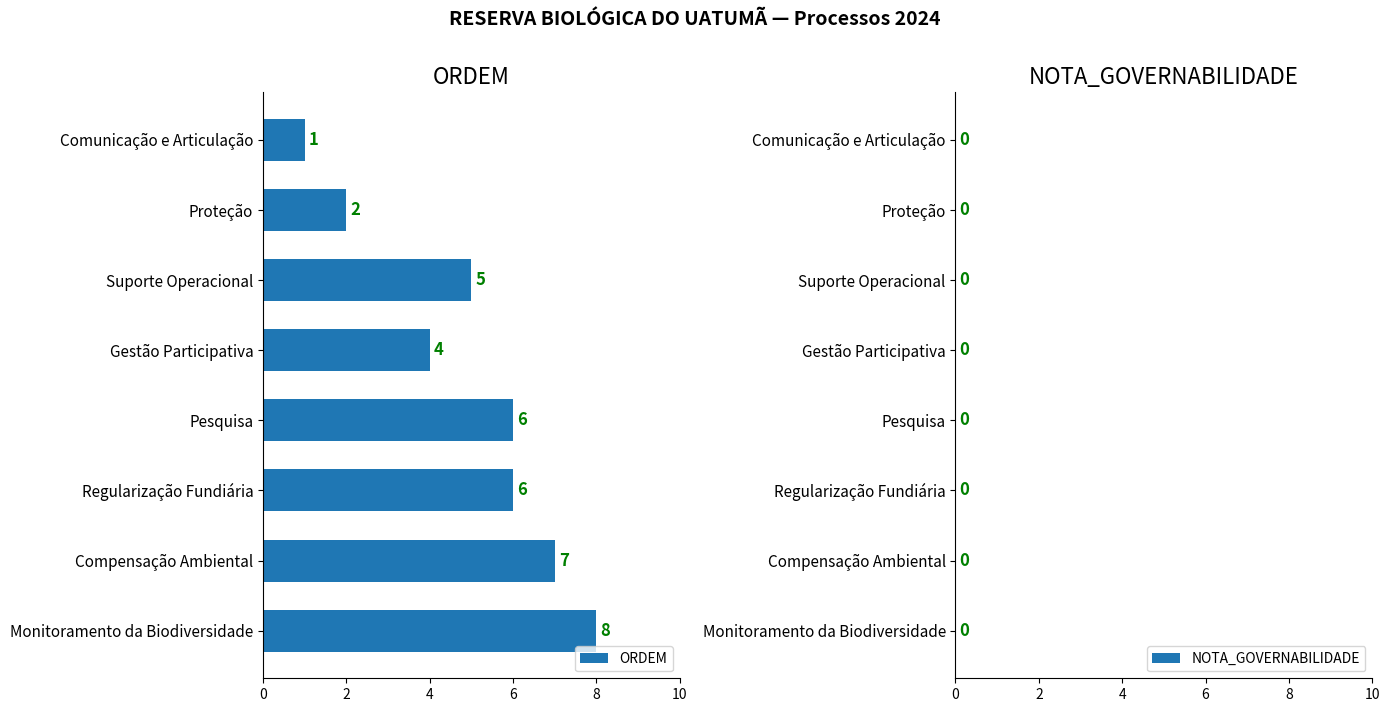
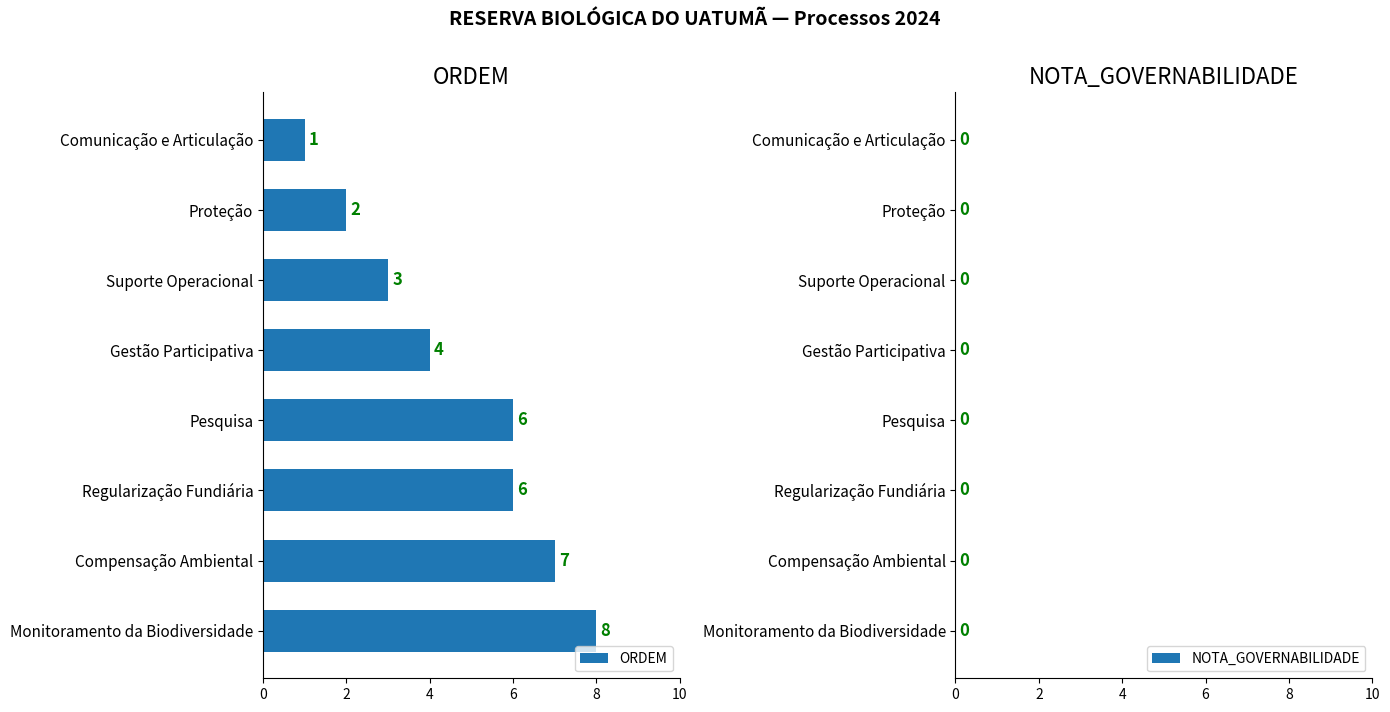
ORDEM, Suporte Operacional: 5 -> 3
